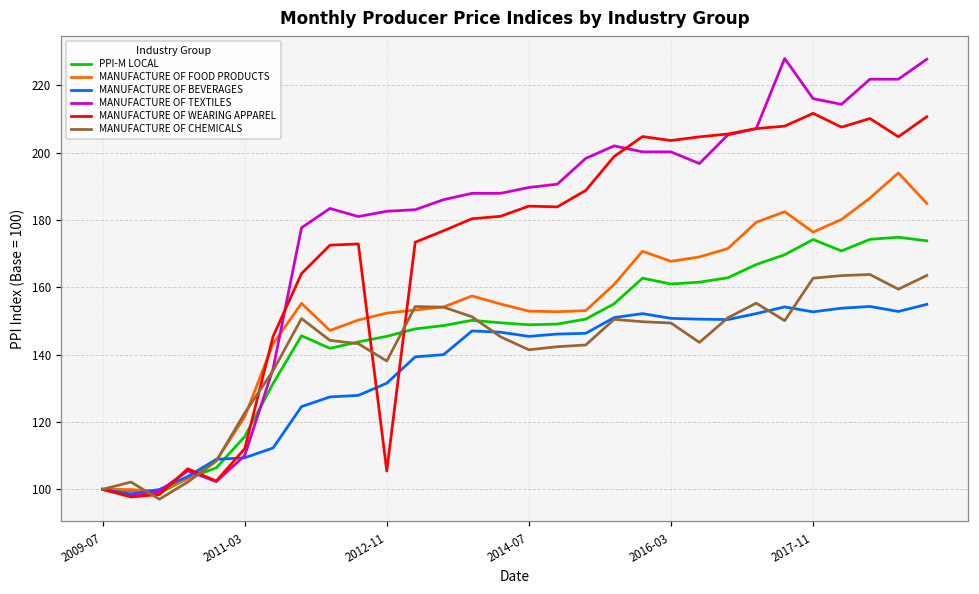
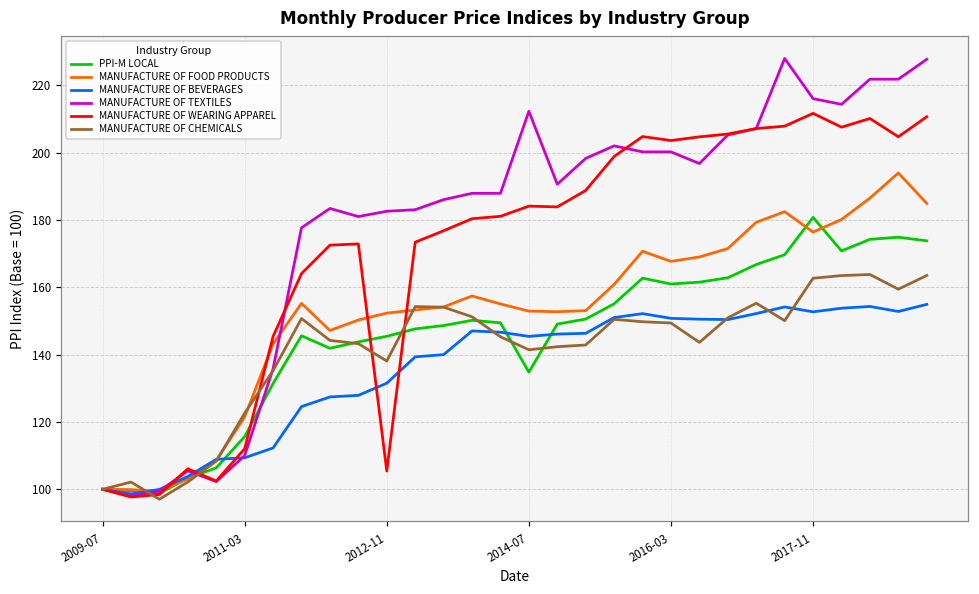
PPI-M LOCAL, 2014-07: 149 -> 135
MANUFACTURE OF TEXTILES, 2014-07: 190 -> 212
PPI-M LOCAL, 2017-11: 174 -> 181
